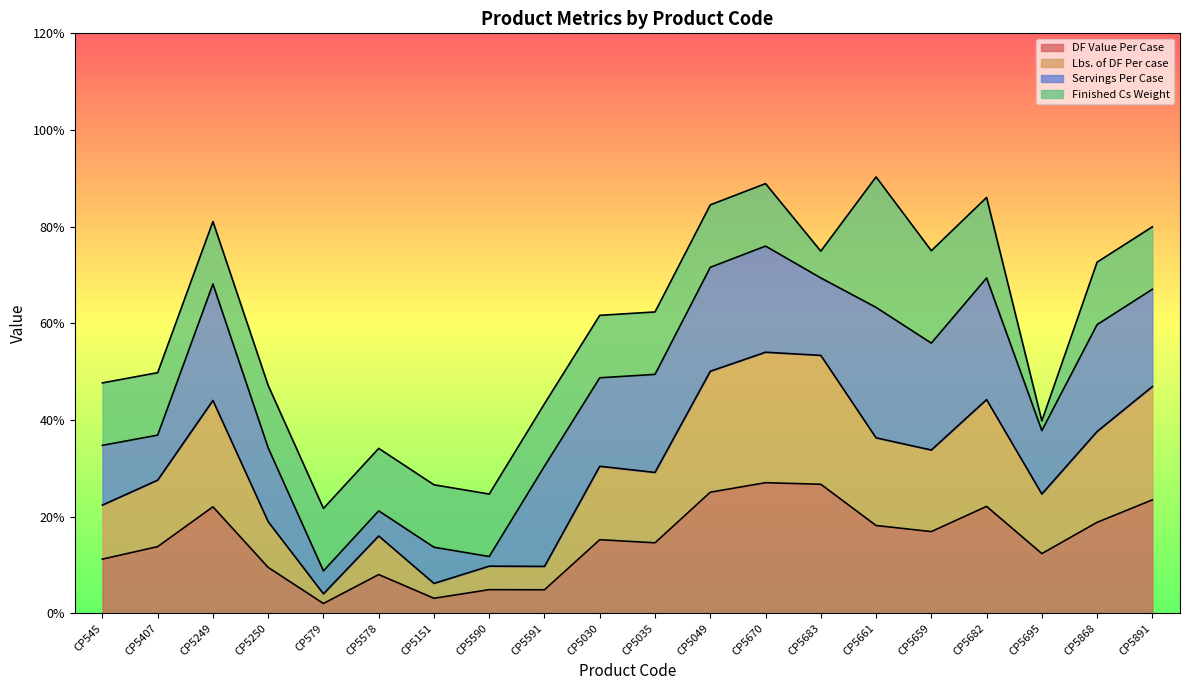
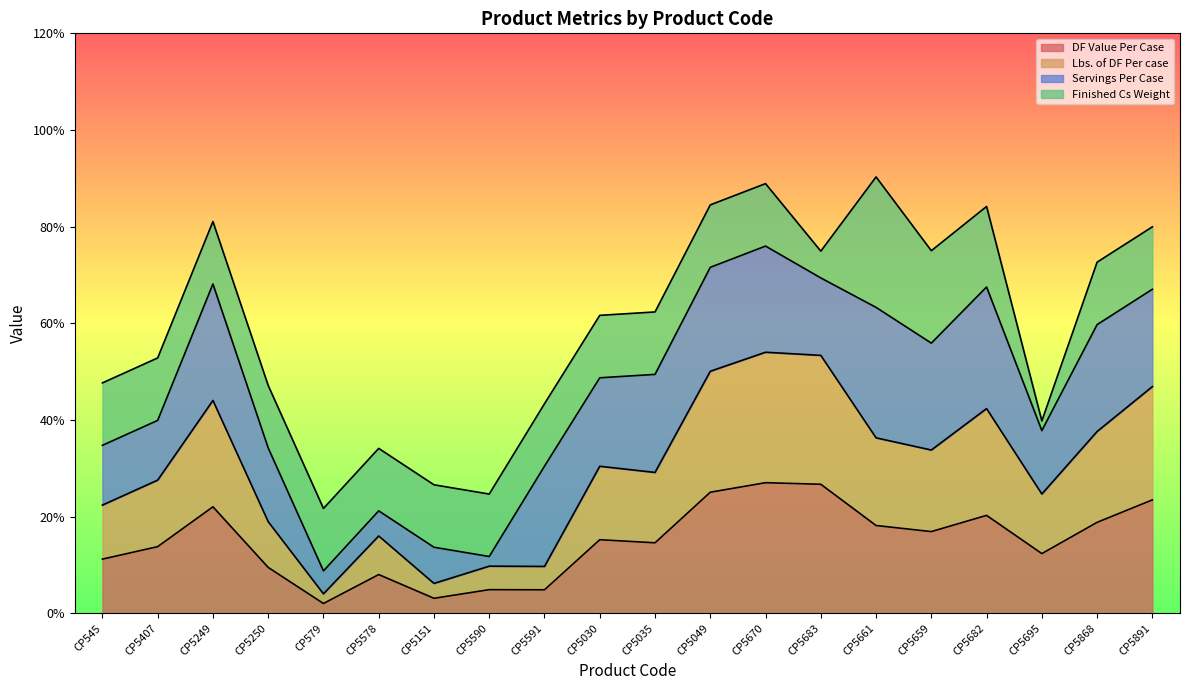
Servings Per Case, CP5407: 9% -> 12%
DF Value Per Case, CP5682: 22% -> 20%
